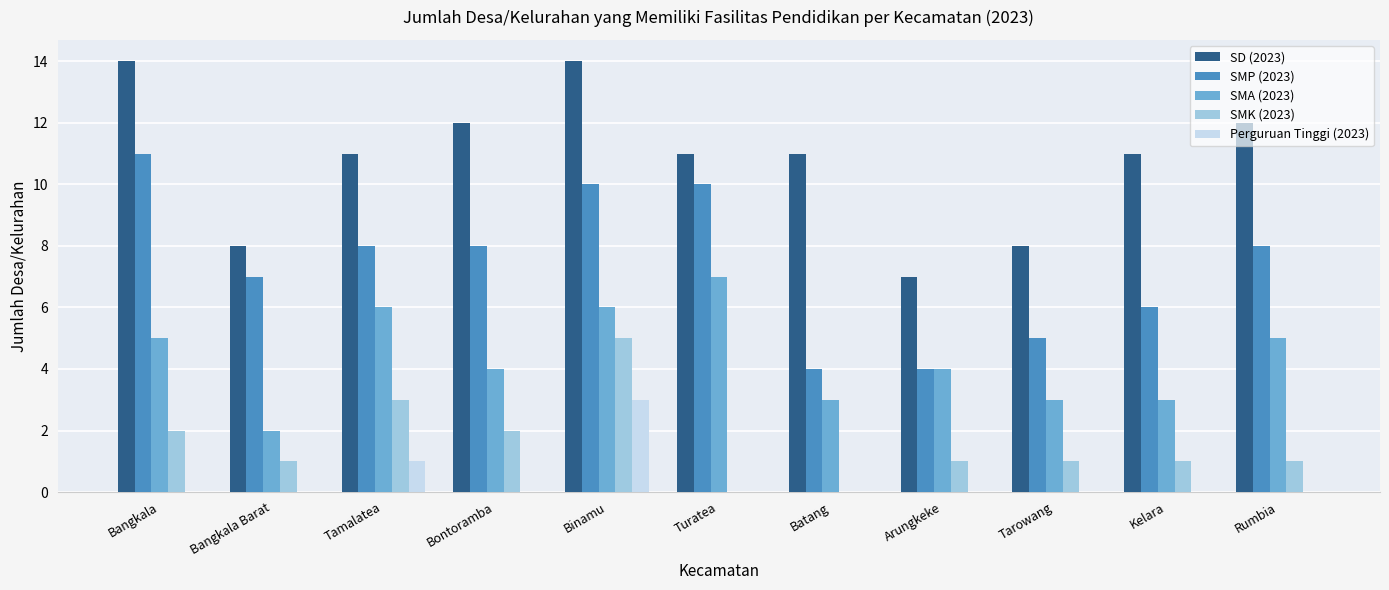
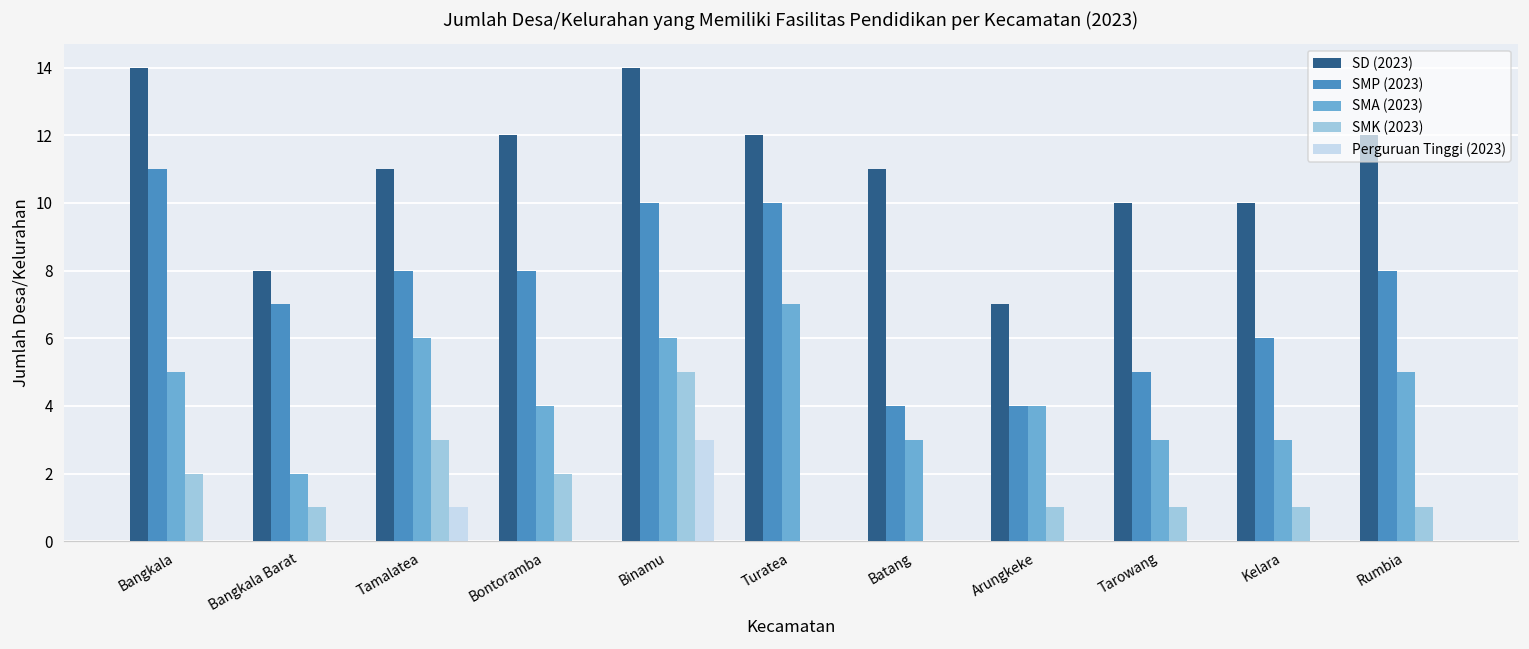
SD (2023), Turatea: 11 -> 12
SD (2023), Tarowang: 8 -> 10
SD (2023), Kelara: 11 -> 10
